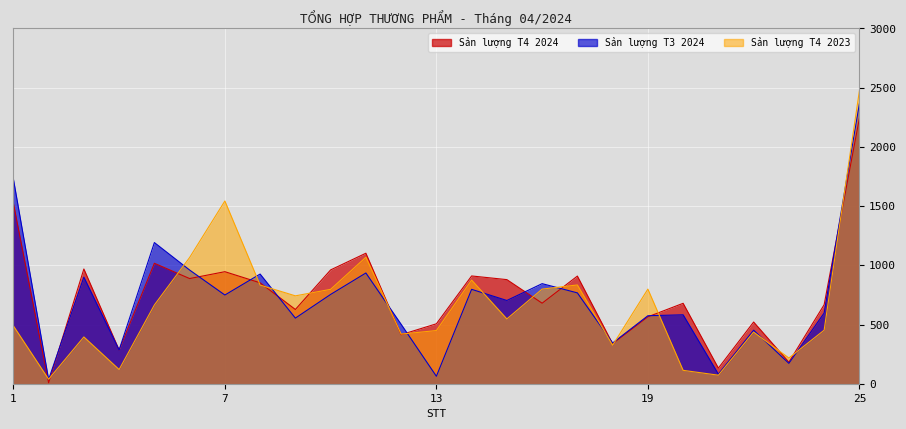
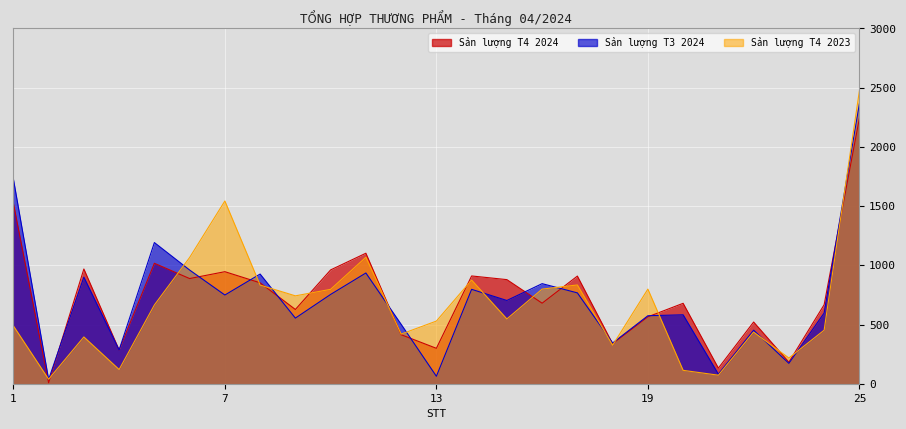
Sản lượng T4 2024, 13: 510 -> 300
Sản lượng T4 2023, 13: 450 -> 530
